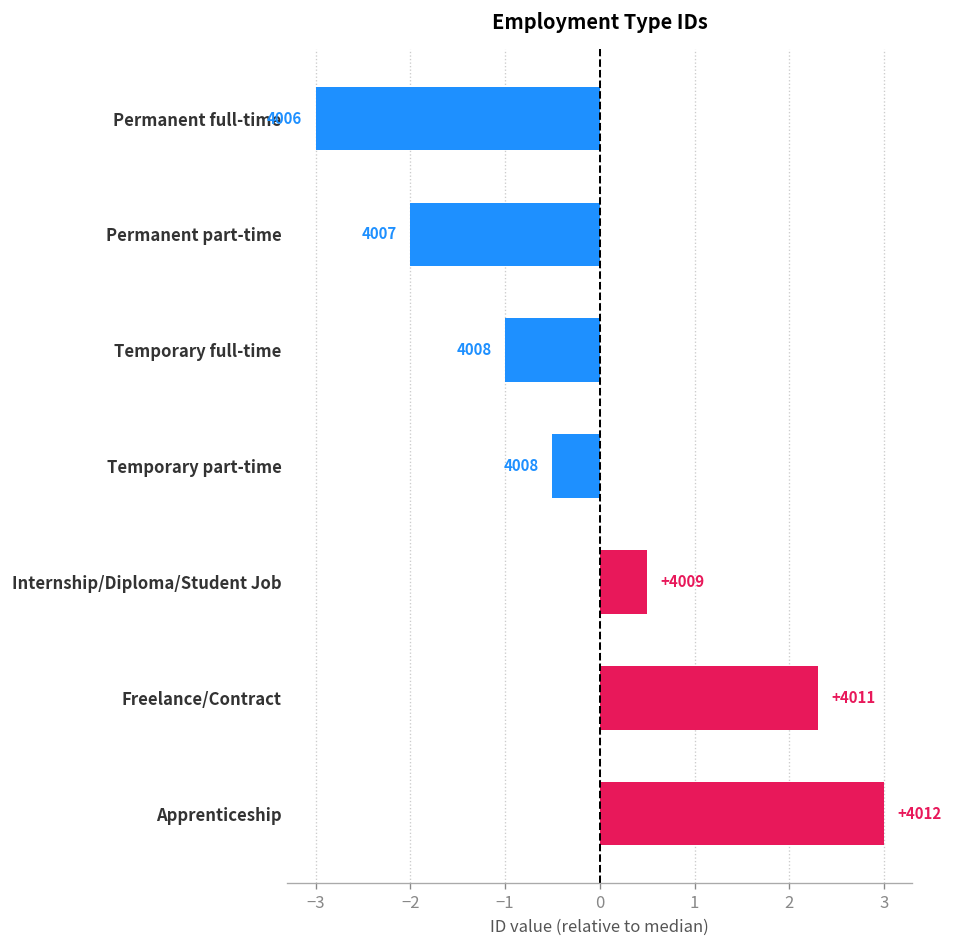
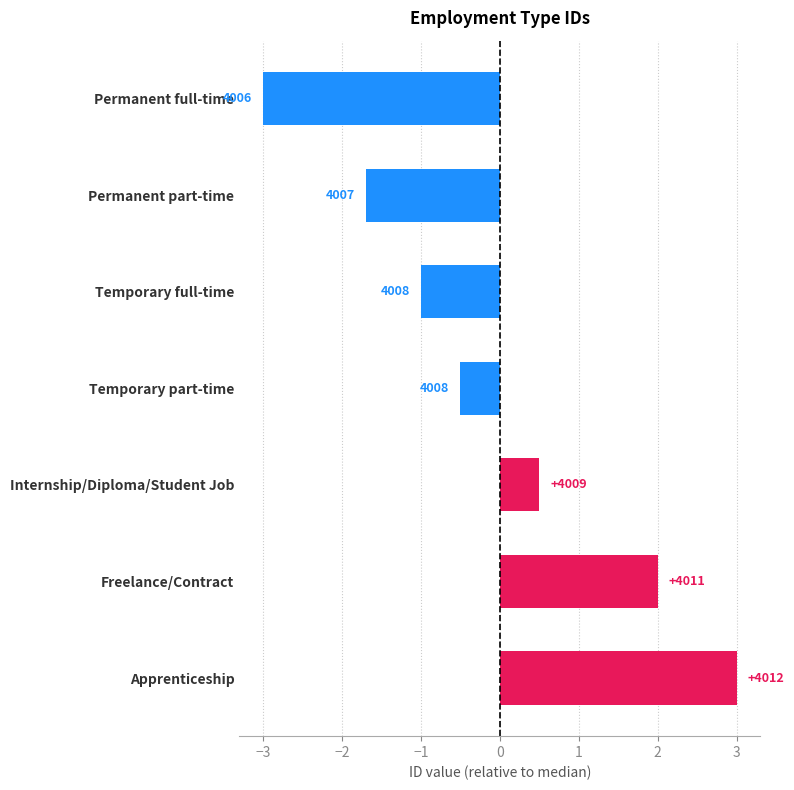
Permanent part-time: -2.0 -> -1.7
Freelance/Contract: 2.3 -> 2.0
